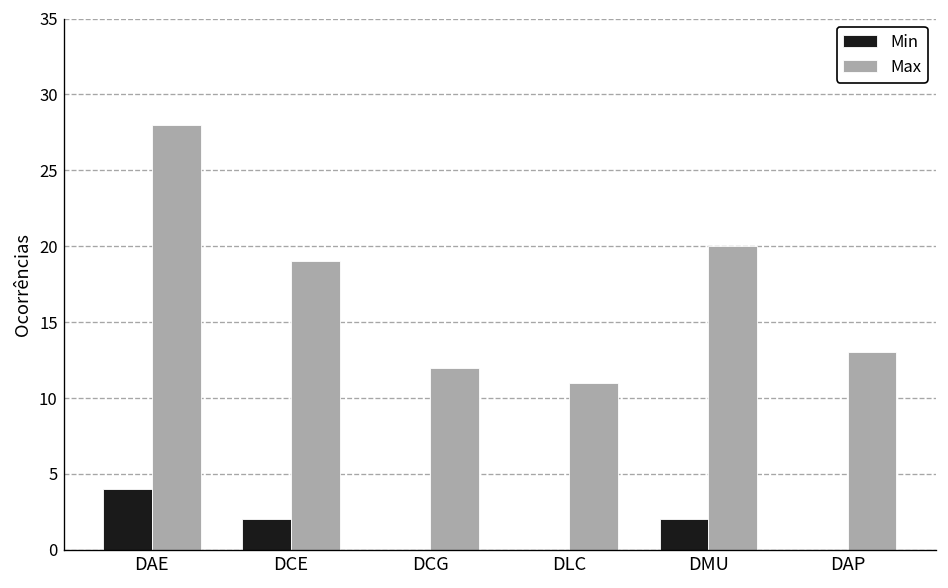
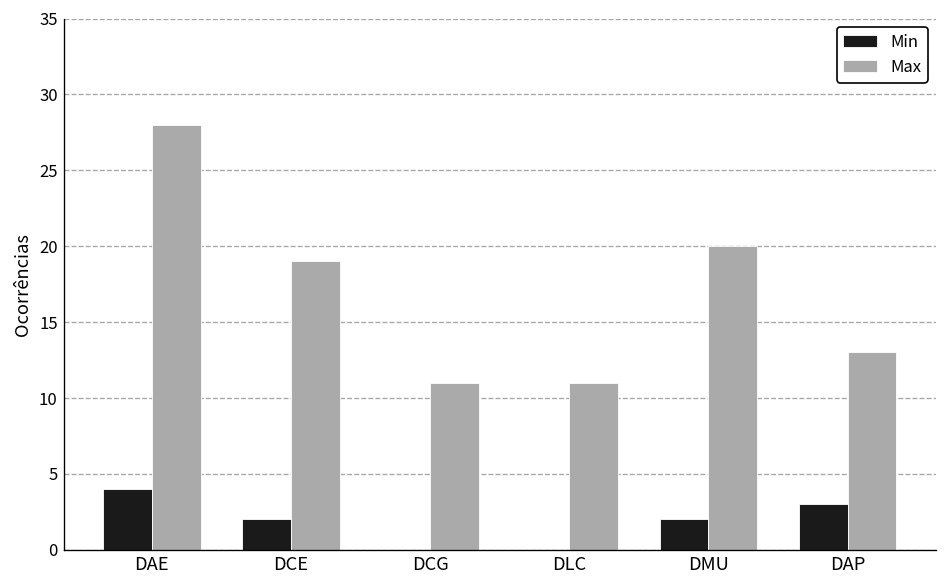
Max, DCG: 12 -> 11
Min, DAP: 0 -> 3
